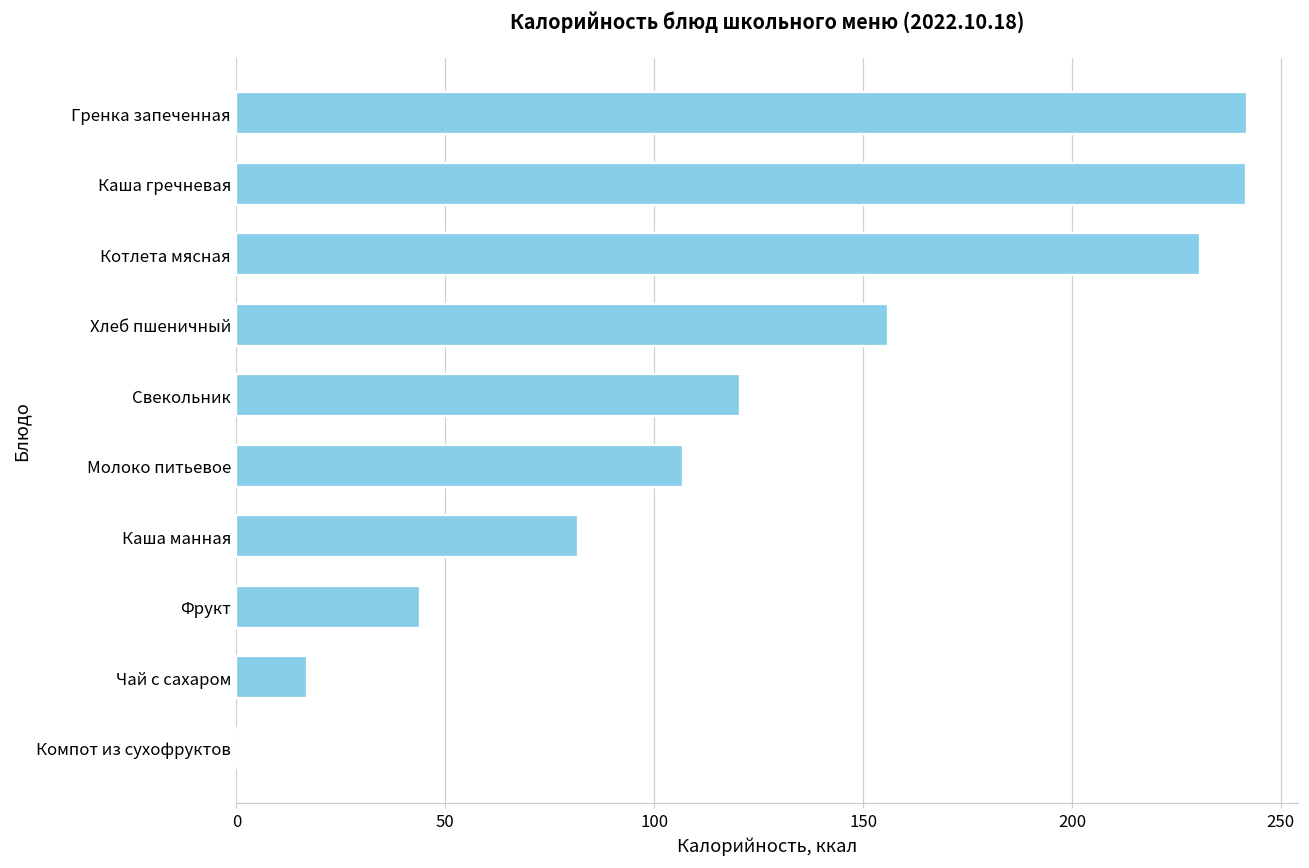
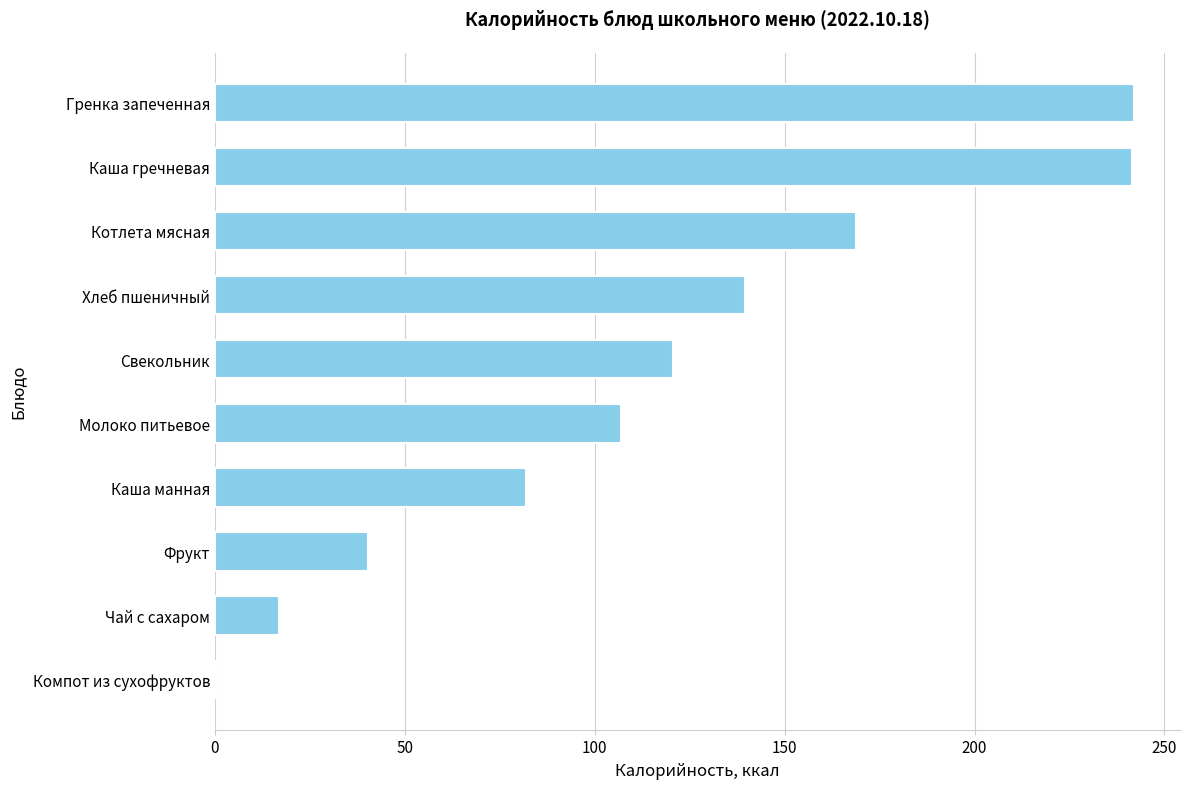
Котлета мясная: 231 -> 169
Хлеб пшеничный: 156 -> 139
Фрукт: 44 -> 40
